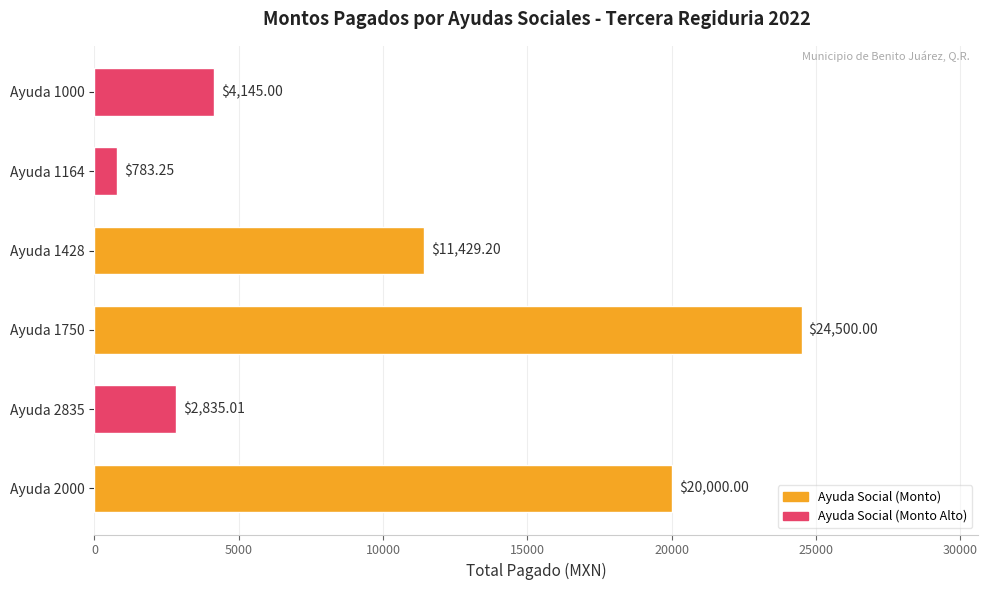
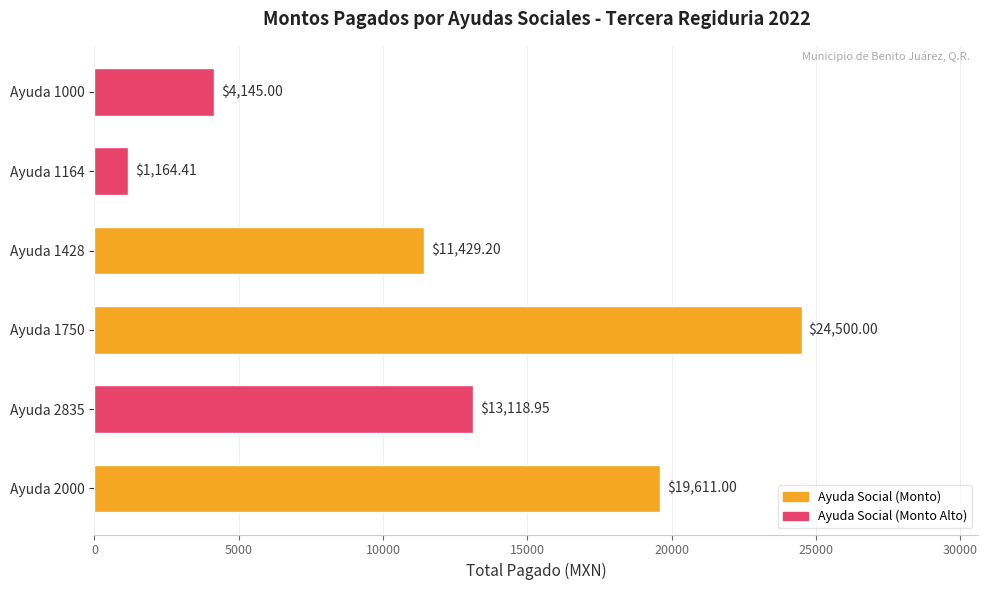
Ayuda 1164: $783.25 -> $1,164.41
Ayuda 2835: $2,835.01 -> $13,118.95
Ayuda 2000: $20,000.00 -> $19,611.00
